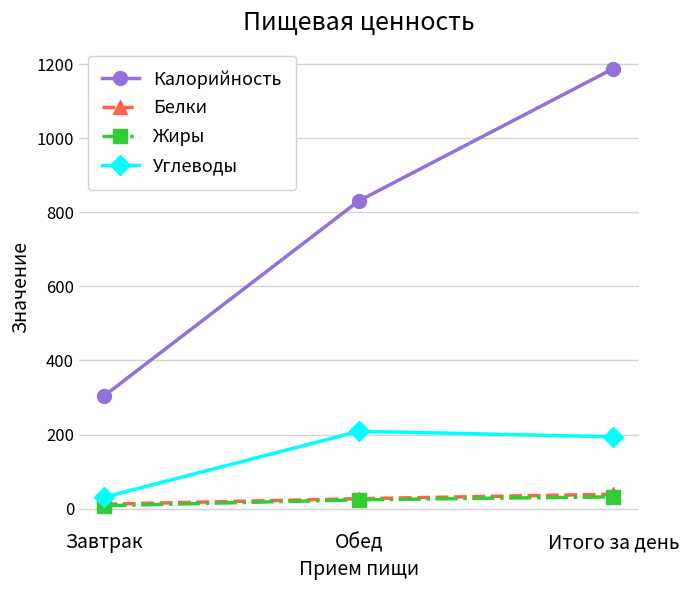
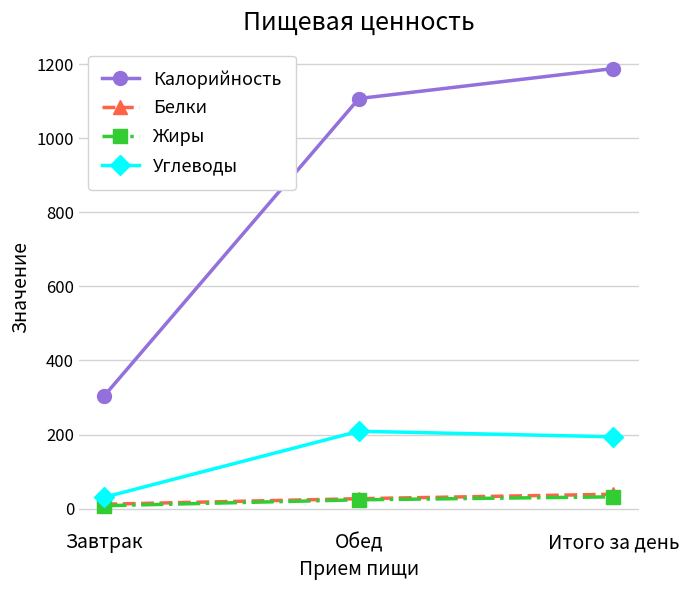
Калорийность, Обед: 830 -> 1110
